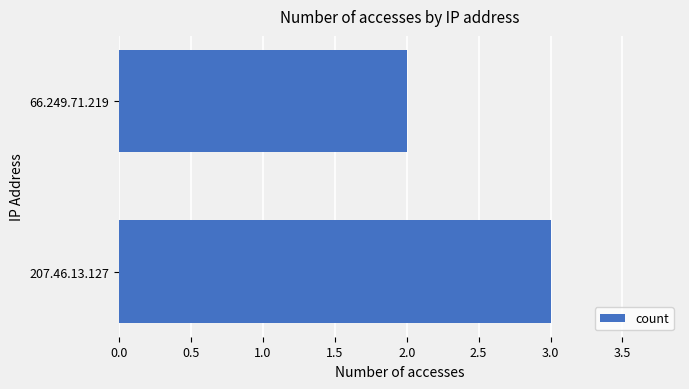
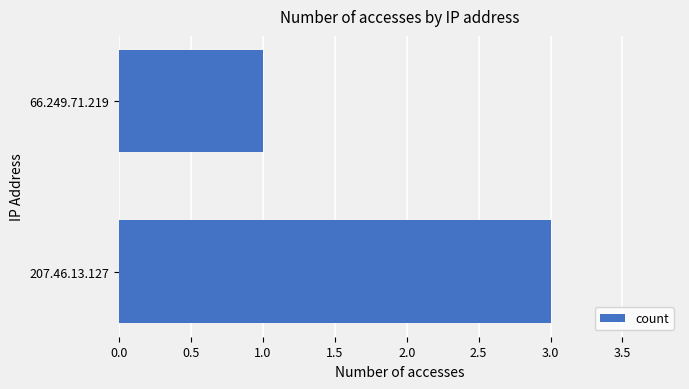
66.249.71.219: 2 -> 1
